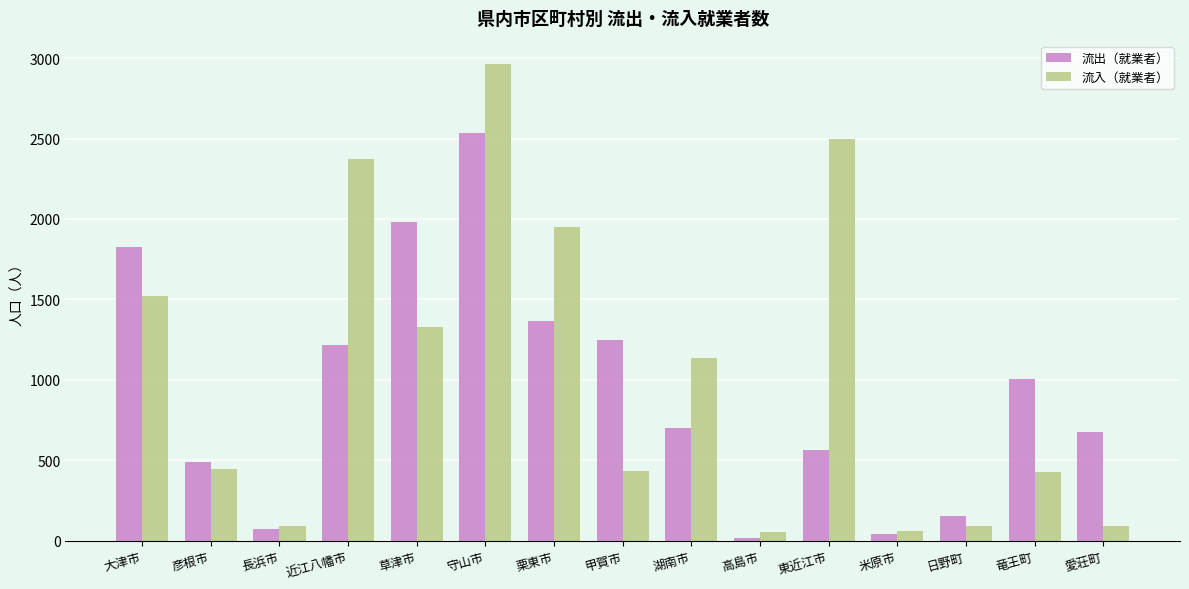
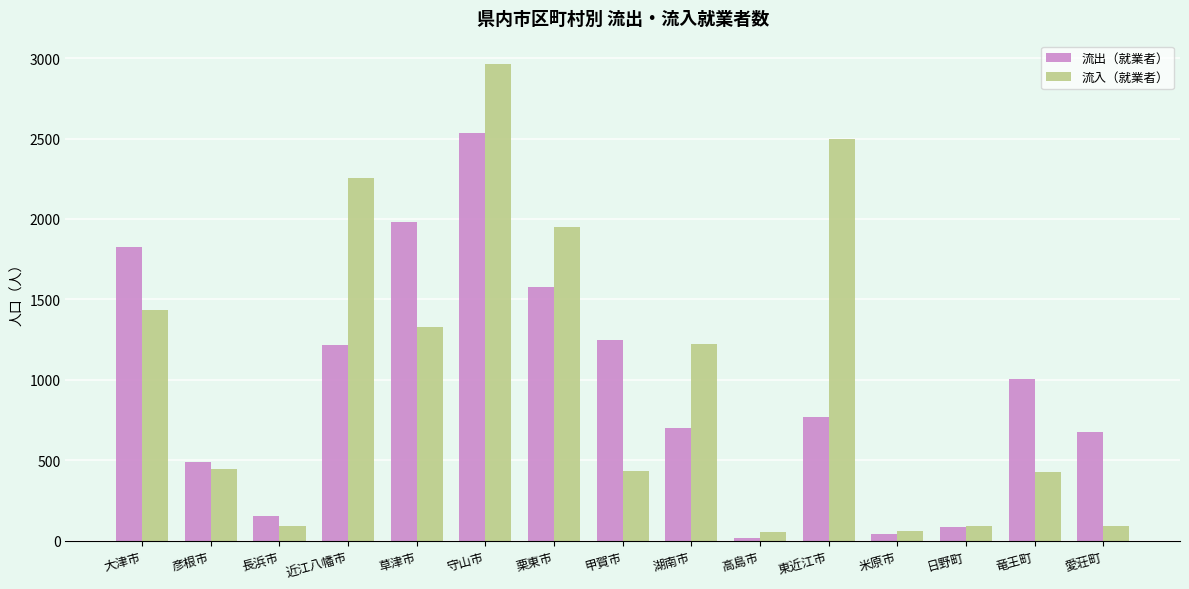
流入（就業者）, 大津市: 1520 -> 1440
流出（就業者）, 長浜市: 70 -> 150
流入（就業者）, 近江八幡市: 2370 -> 2250
流出（就業者）, 栗東市: 1370 -> 1580
流入（就業者）, 湖南市: 1130 -> 1220
流出（就業者）, 東近江市: 560 -> 770
流出（就業者）, 日野町: 150 -> 80
